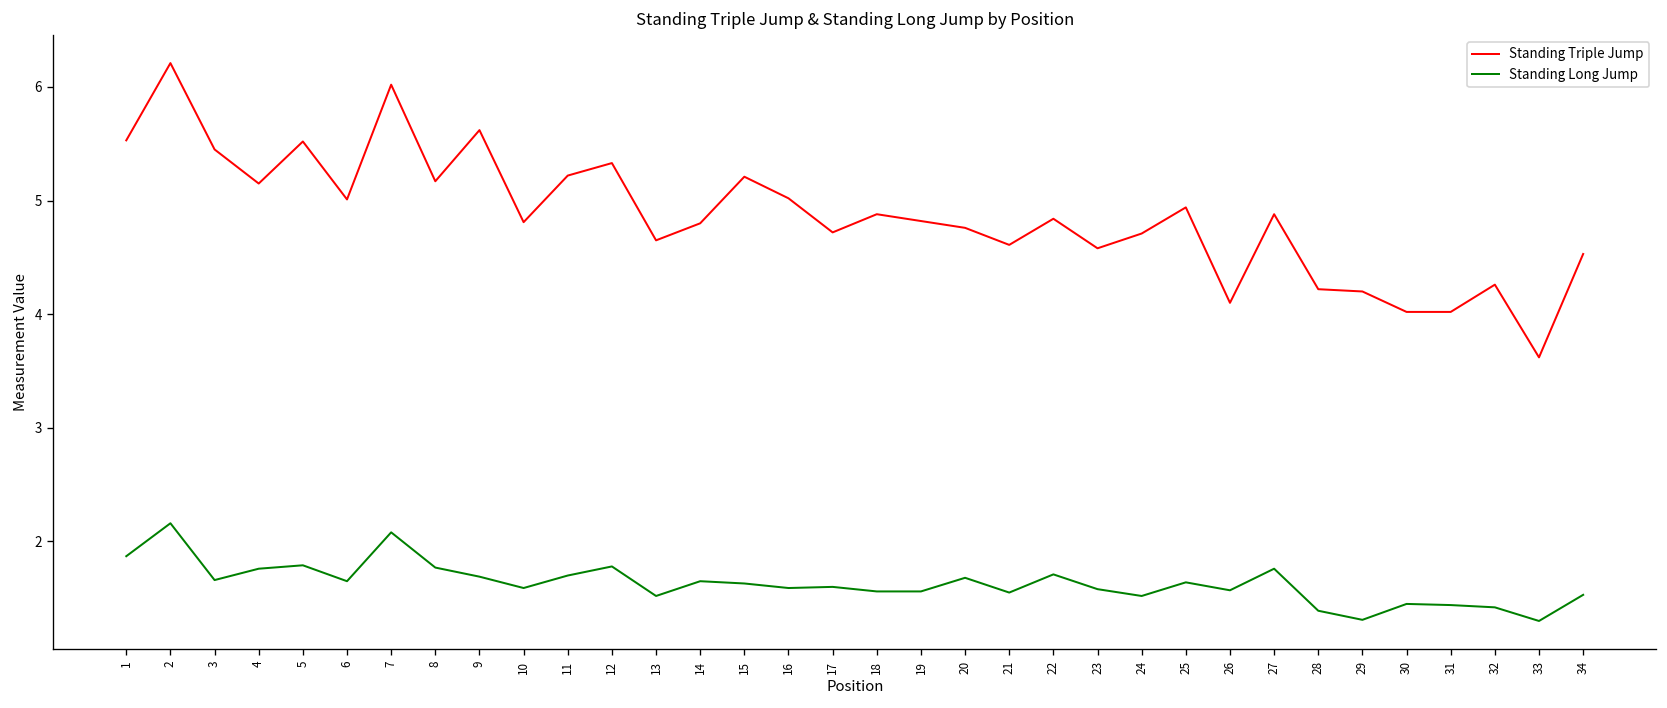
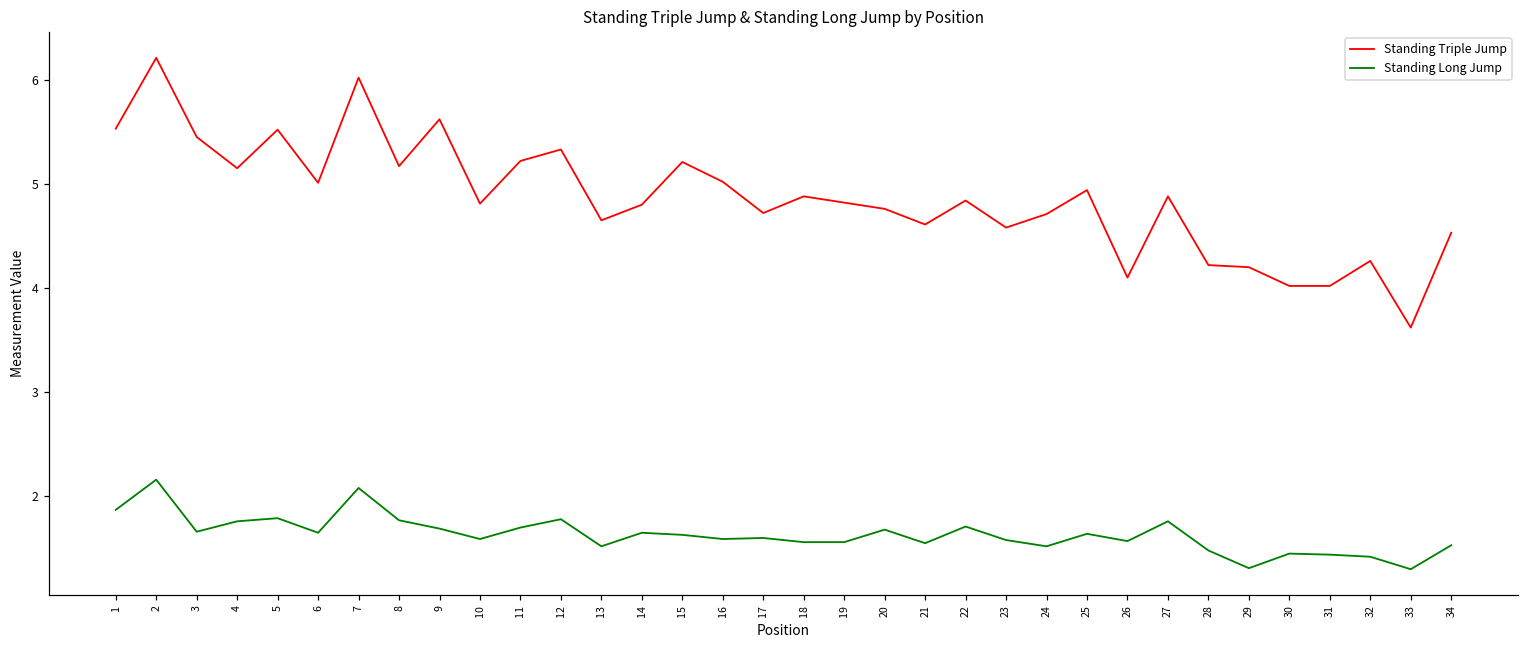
Standing Long Jump, 28: 1.4 -> 1.5
